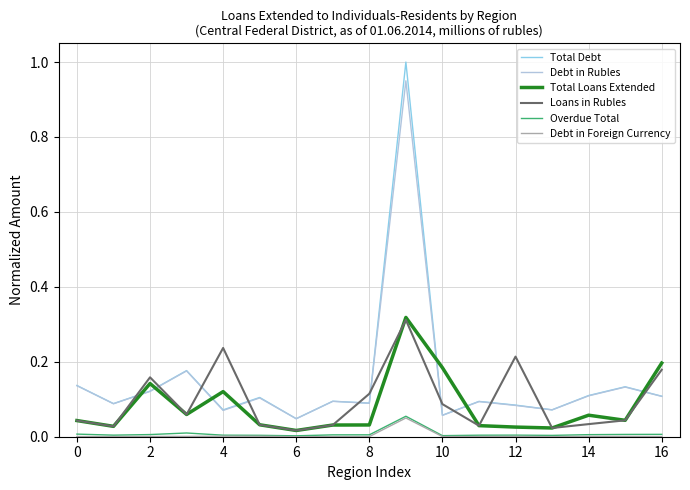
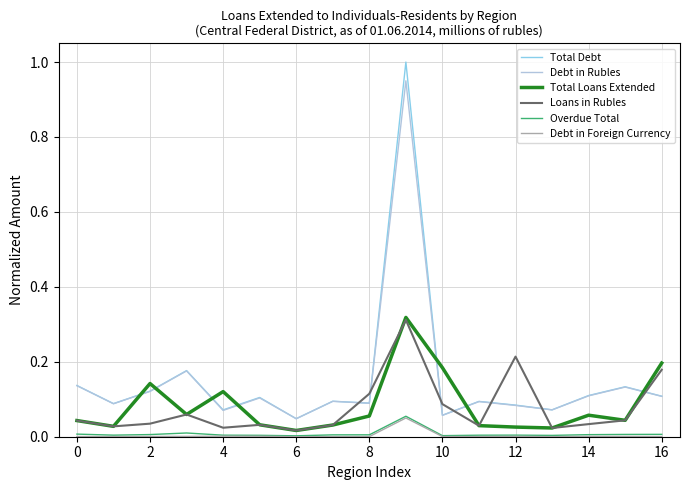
Loans in Rubles, 2: 0.16 -> 0.03
Loans in Rubles, 4: 0.24 -> 0.02
Total Loans Extended, 8: 0.03 -> 0.06
